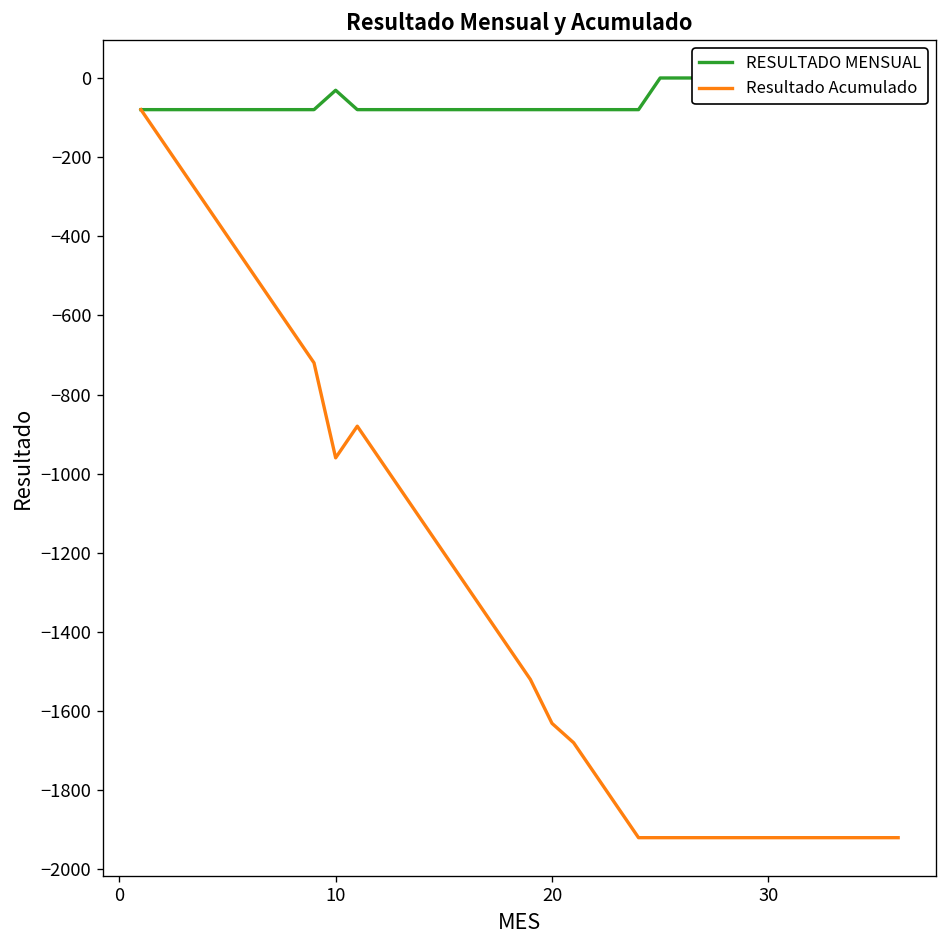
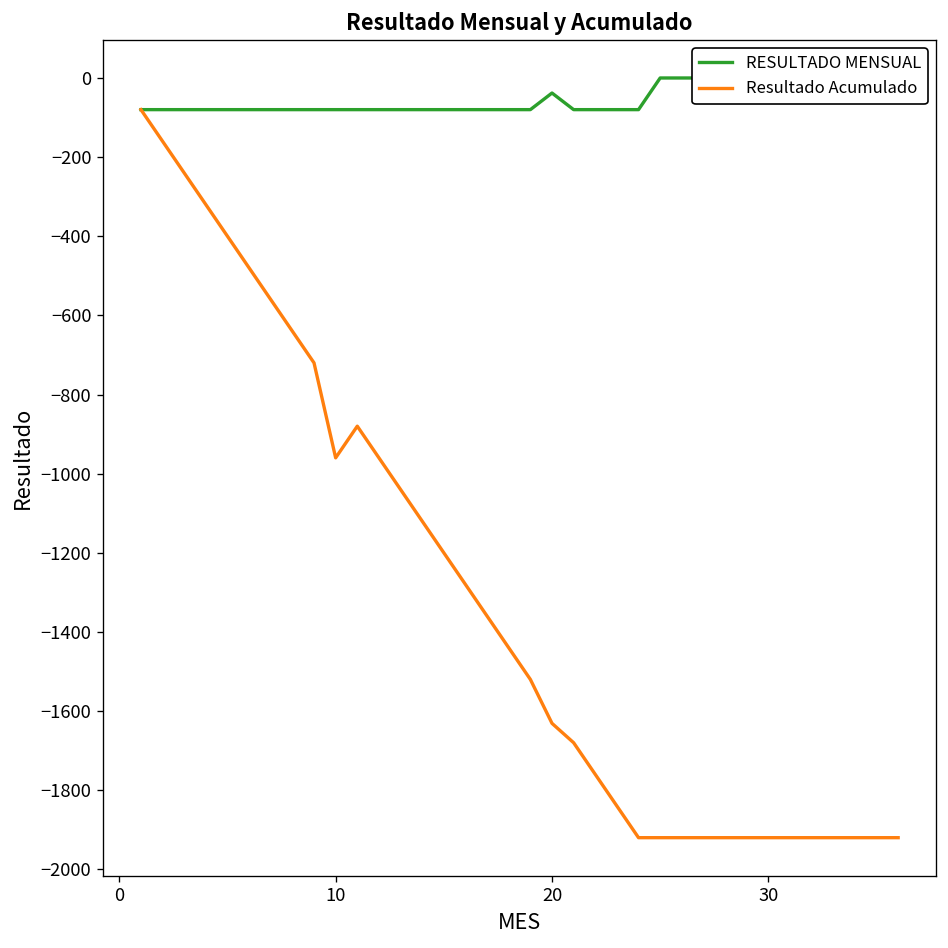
RESULTADO MENSUAL, 10: -30 -> -80
RESULTADO MENSUAL, 20: -80 -> -40
